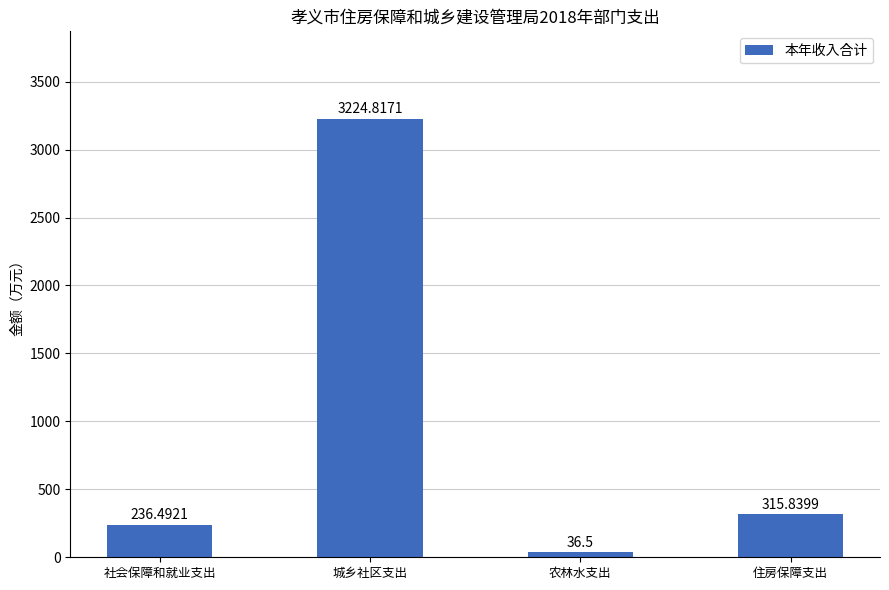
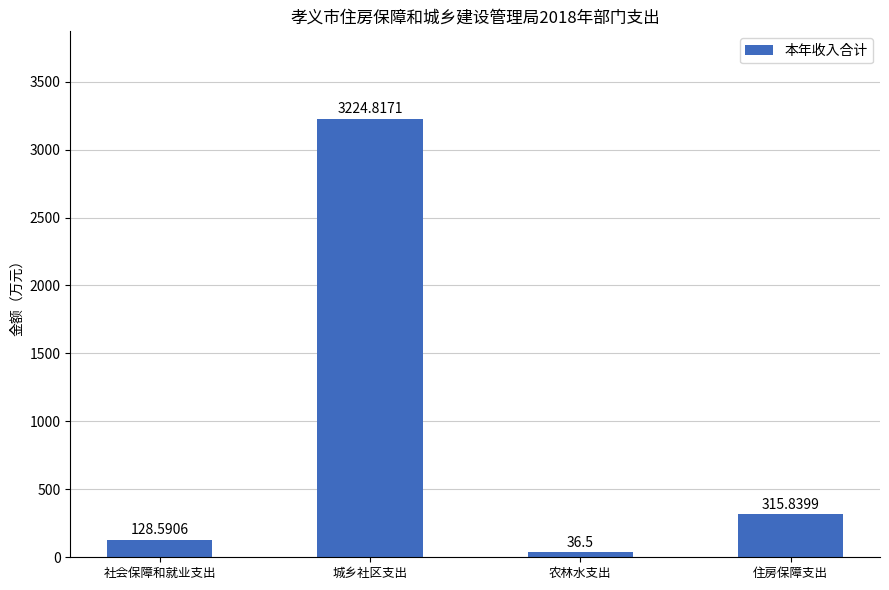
社会保障和就业支出: 236.4921 -> 128.5906
